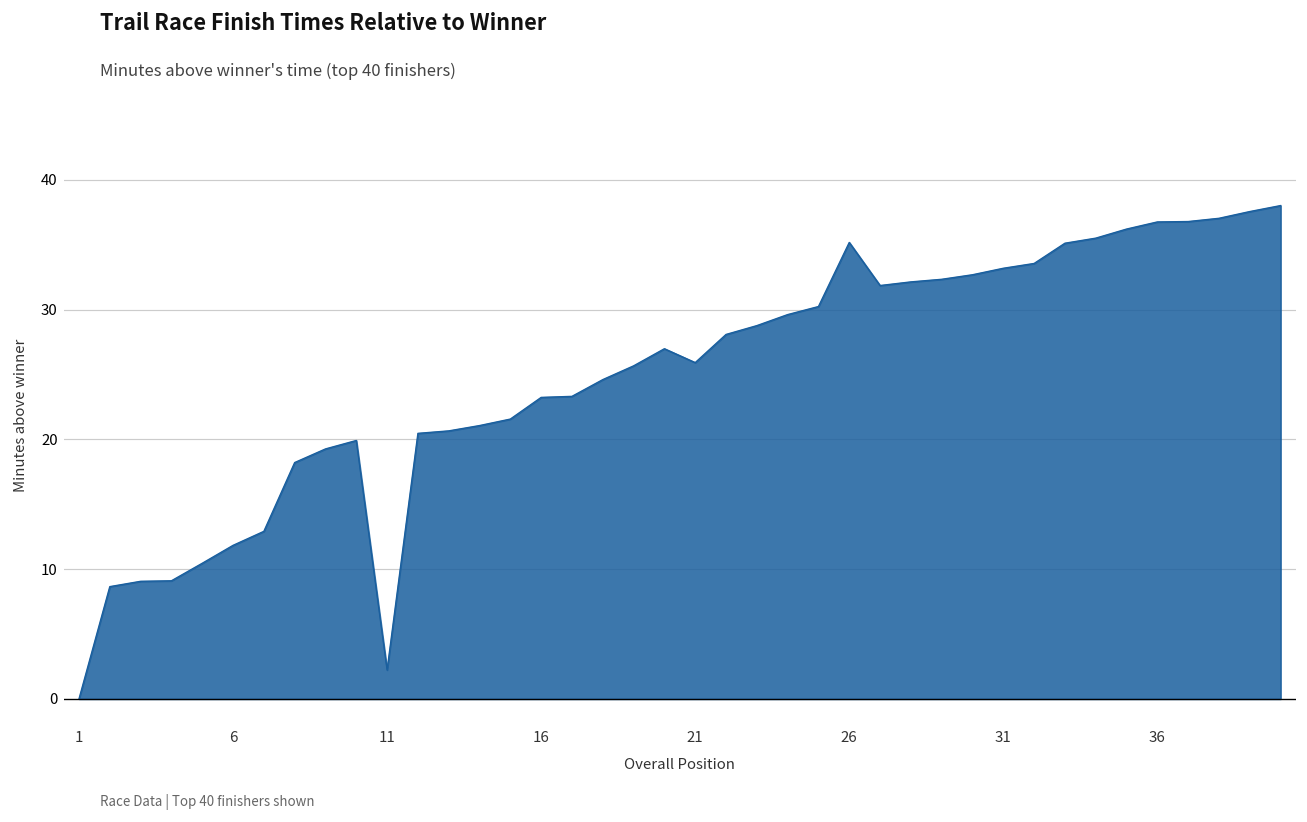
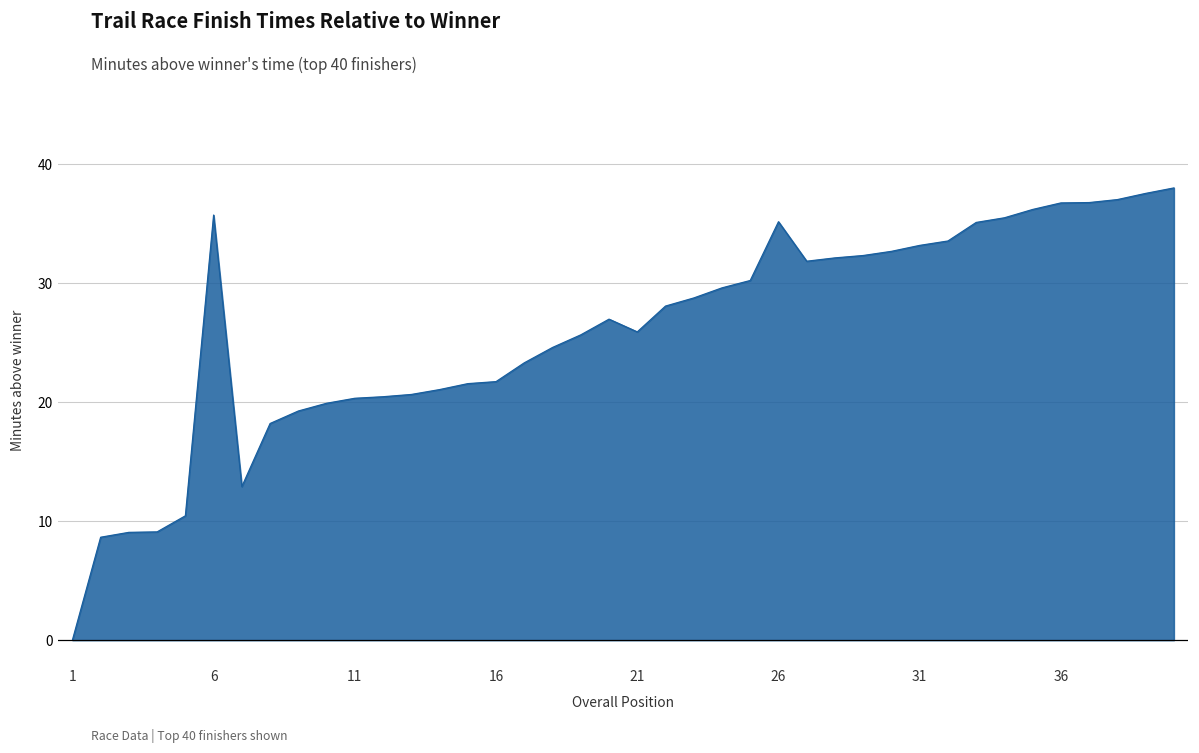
6: 11.8 -> 35.7
11: 2.2 -> 20.3
16: 23.2 -> 21.7
